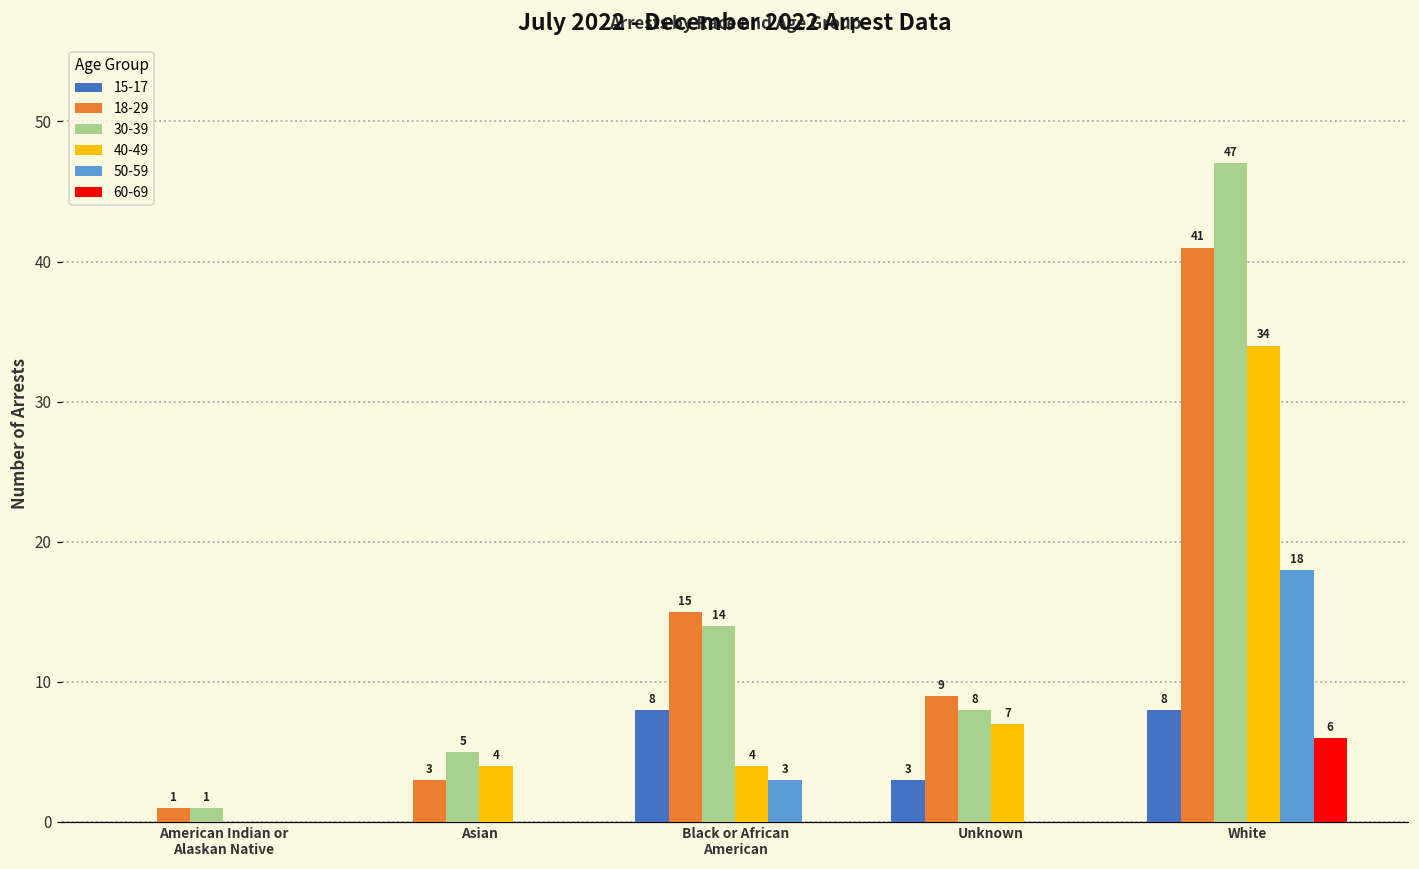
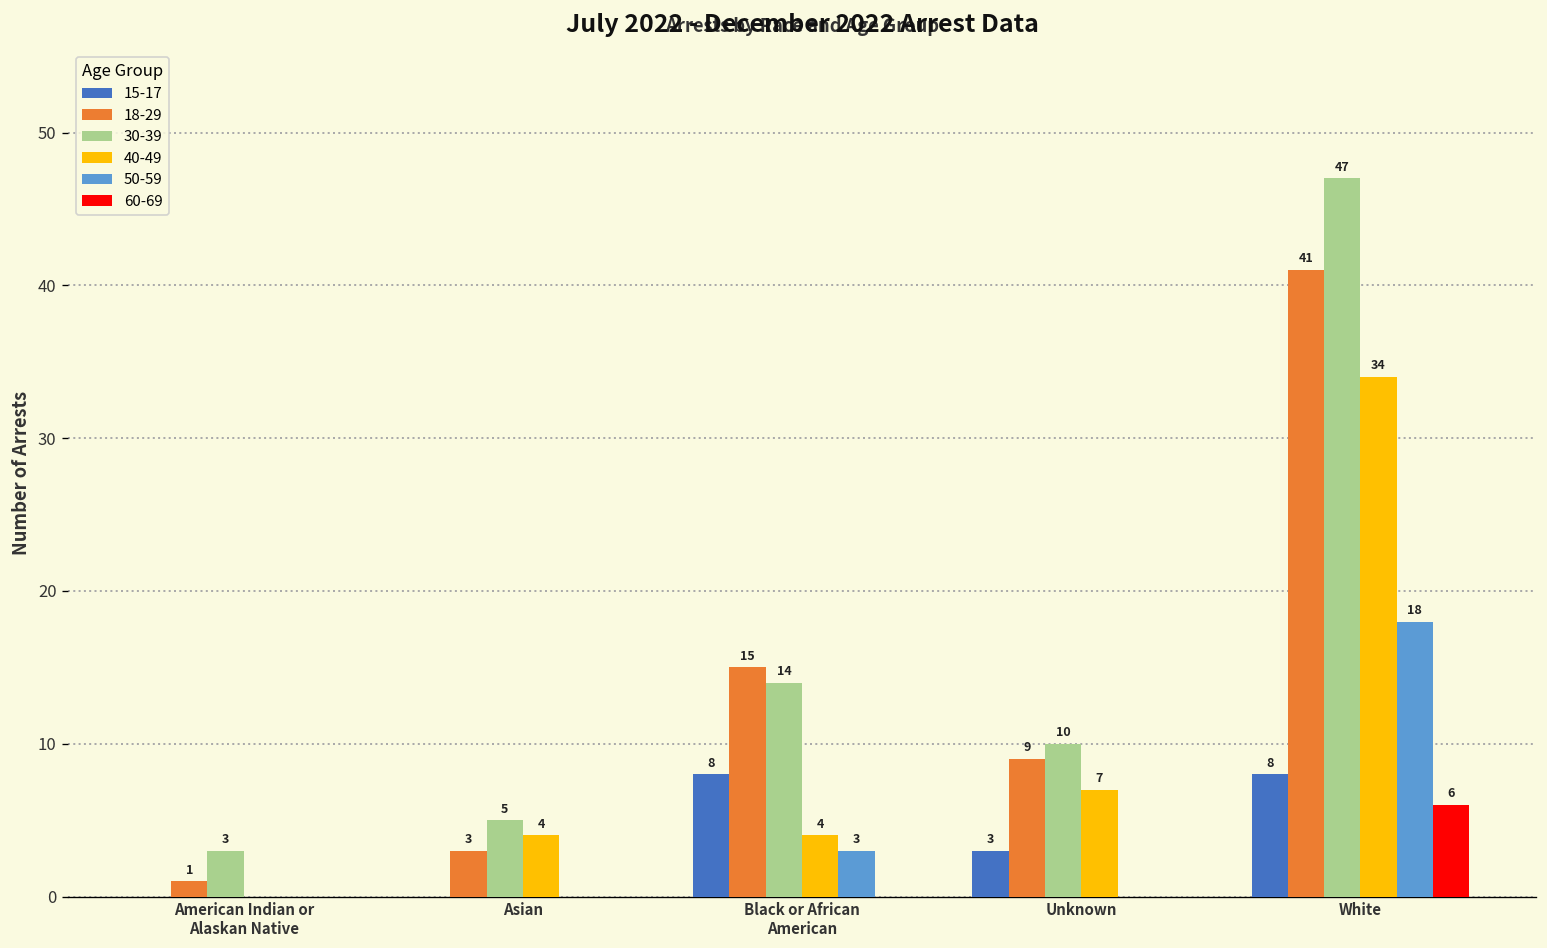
30-39, American Indian or Alaskan Native: 1 -> 3
30-39, Unknown: 8 -> 10
